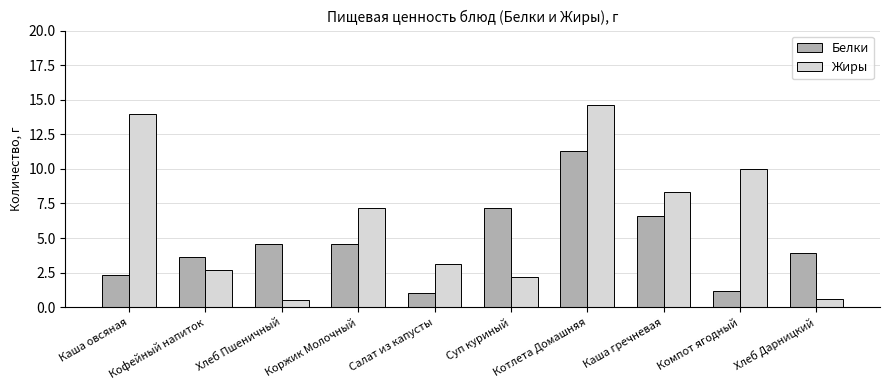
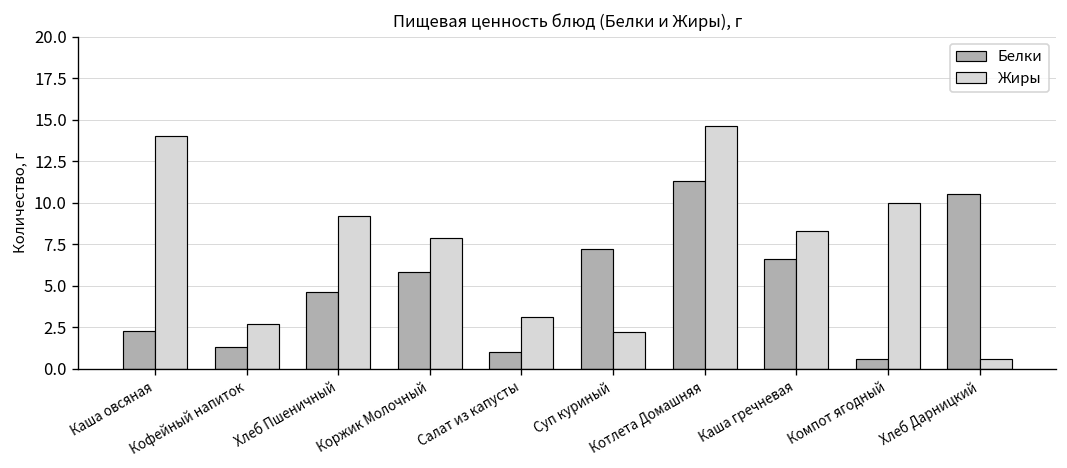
Белки, Кофейный напиток: 3.6 -> 1.3
Жиры, Хлеб Пшеничный: 0.5 -> 9.2
Белки, Коржик Молочный: 4.6 -> 5.8
Жиры, Коржик Молочный: 7.1 -> 7.9
Белки, Компот ягодный: 1.2 -> 0.6
Белки, Хлеб Дарницкий: 3.9 -> 10.5
